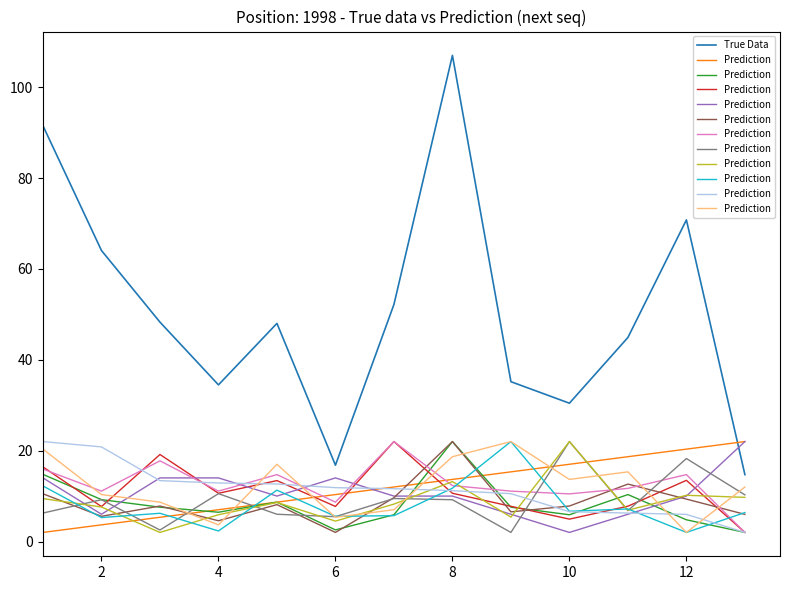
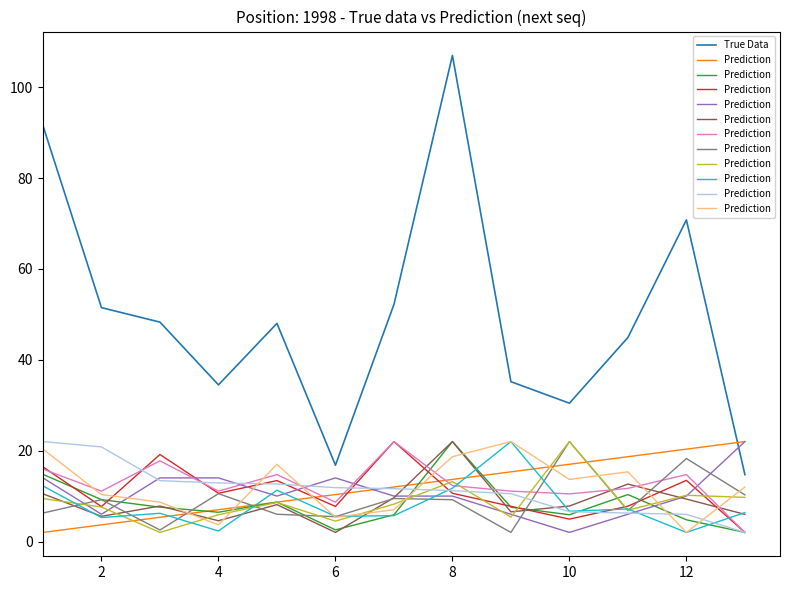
True Data, 2: 64 -> 51
